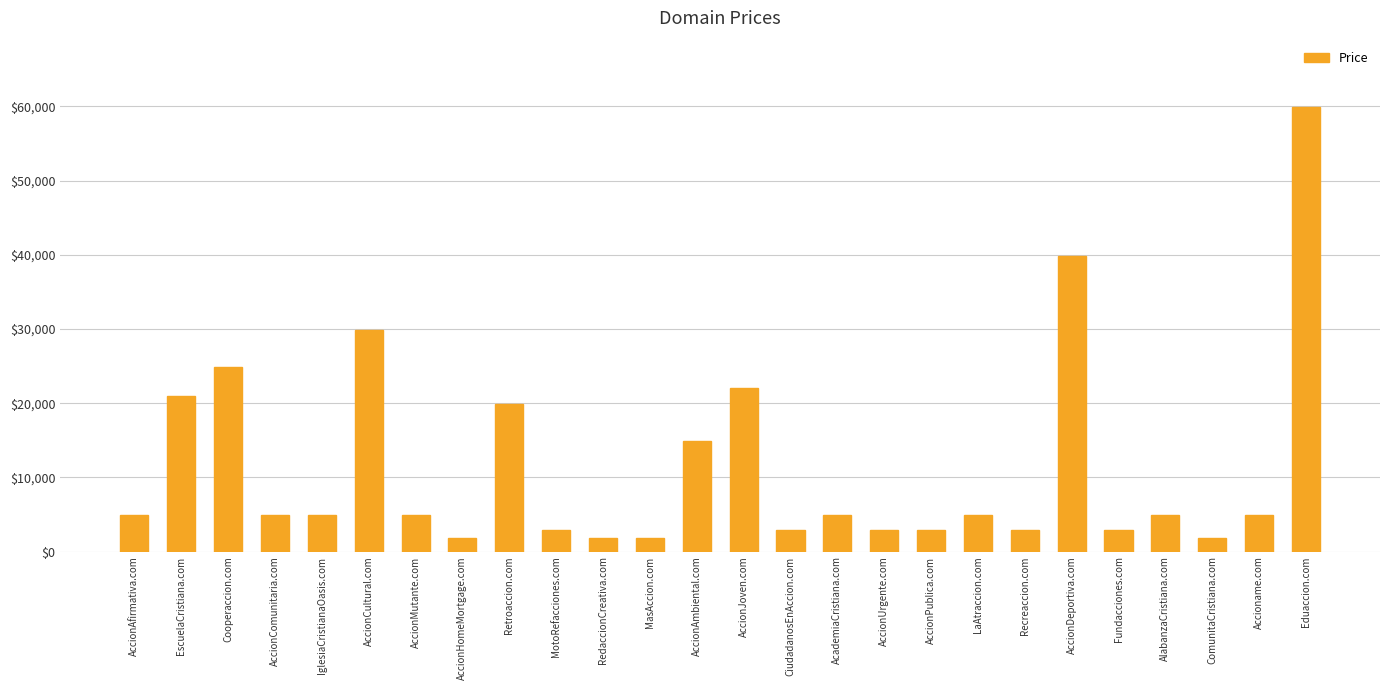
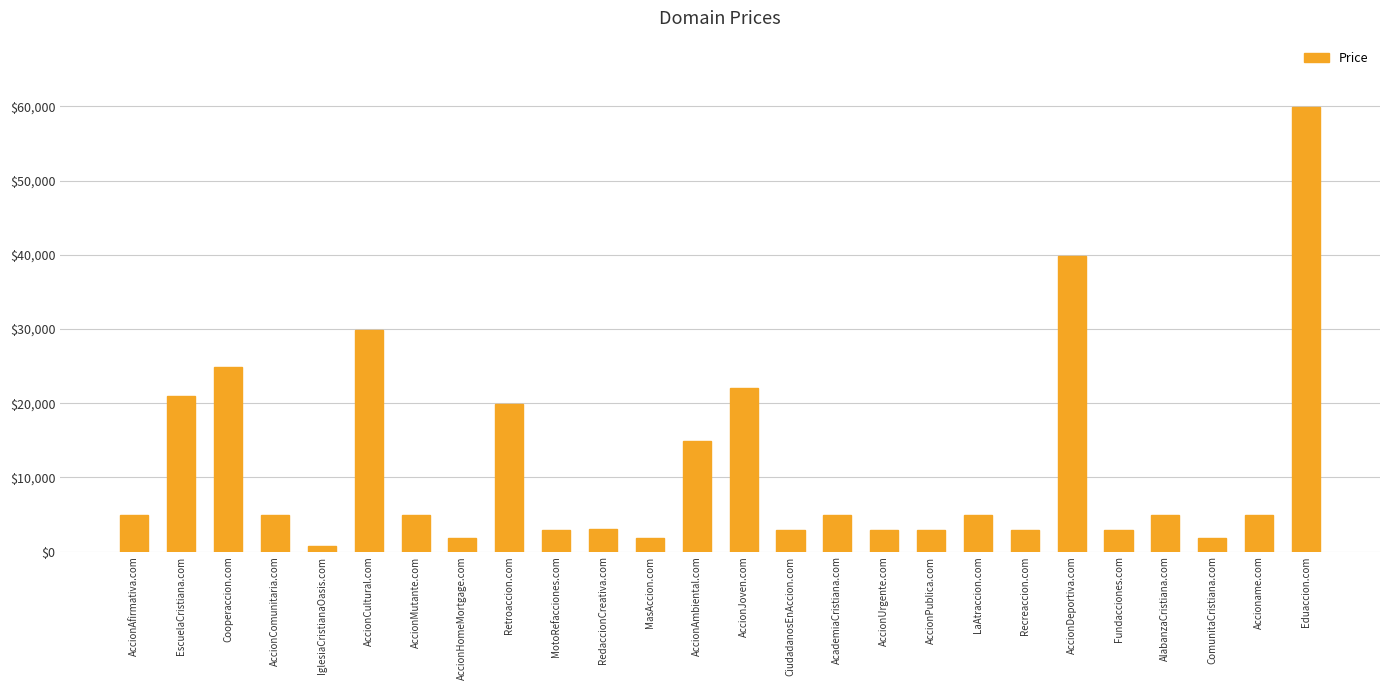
IglesiaCristianaOasis.com: $5,000 -> $1,000
RedaccionCreativa.com: $2,000 -> $3,000
